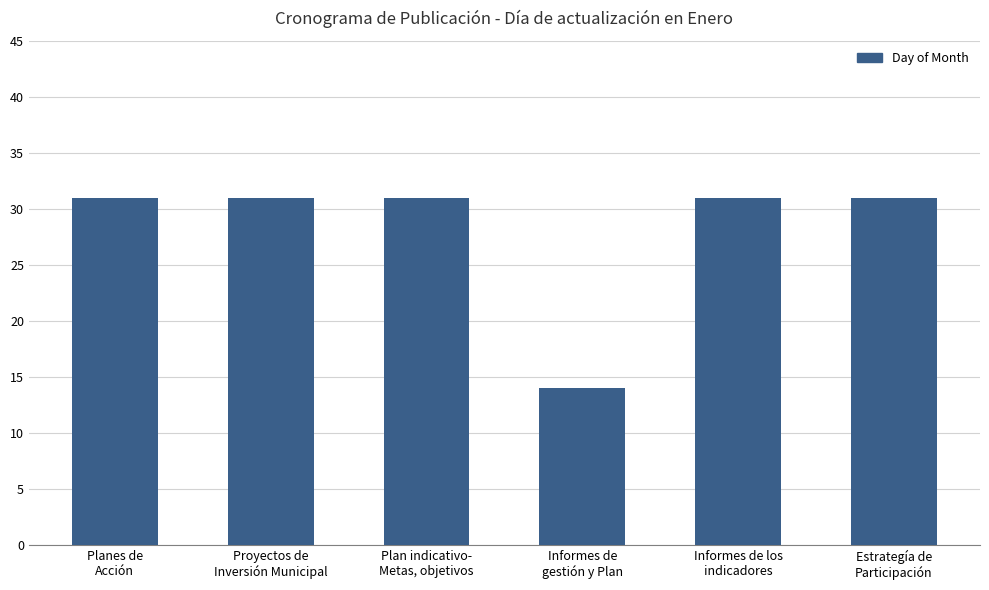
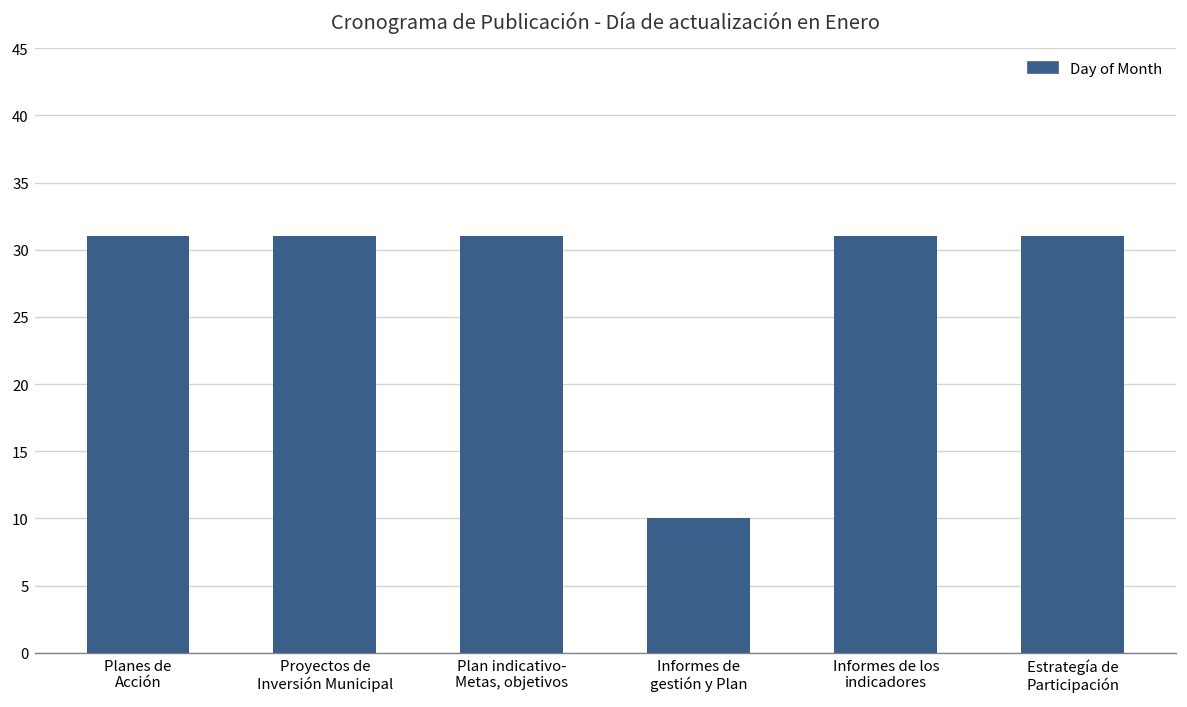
Informes de gestión y Plan: 14 -> 10
